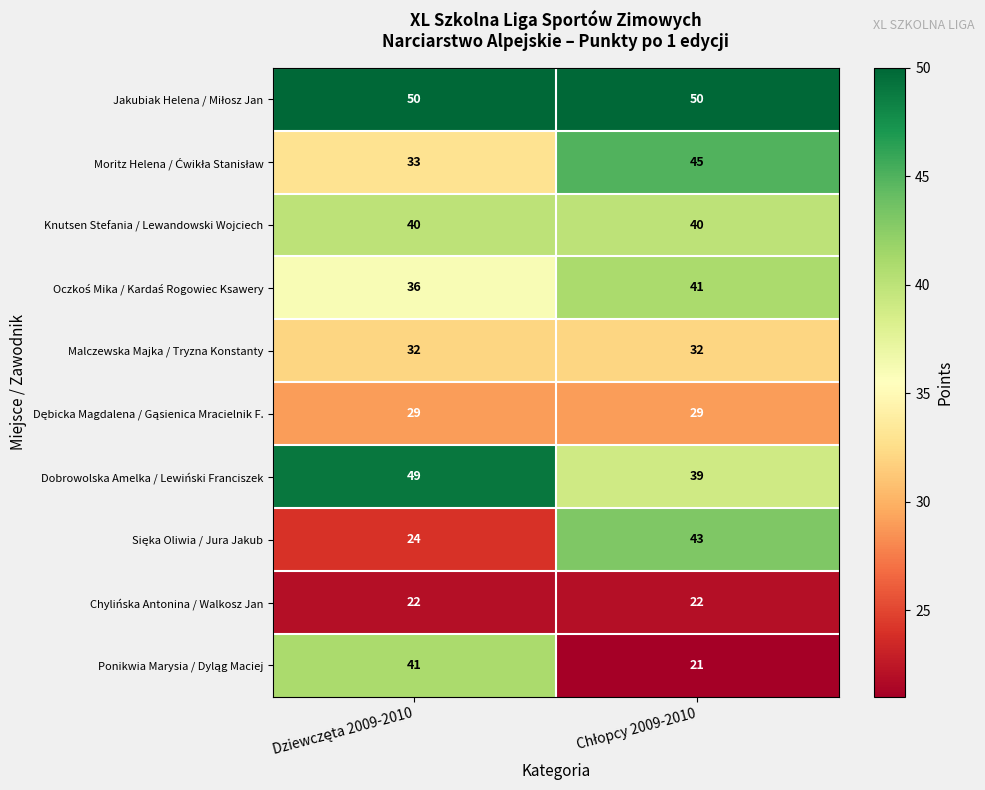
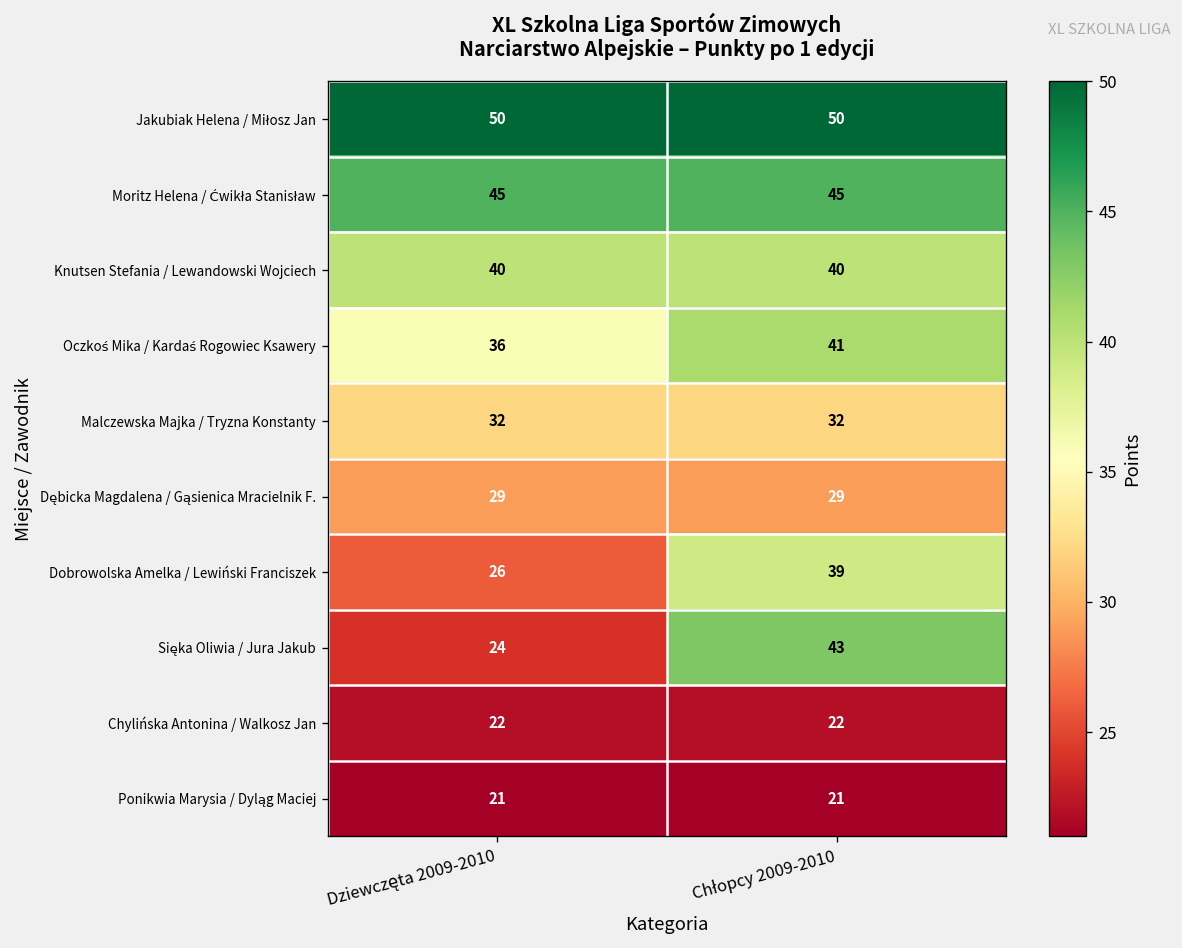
Moritz Helena / Ćwikła Stanisław, Dziewczęta 2009-2010: 33 -> 45
Dobrowolska Amelka / Lewiński Franciszek, Dziewczęta 2009-2010: 49 -> 26
Ponikwia Marysia / Dyląg Maciej, Dziewczęta 2009-2010: 41 -> 21
